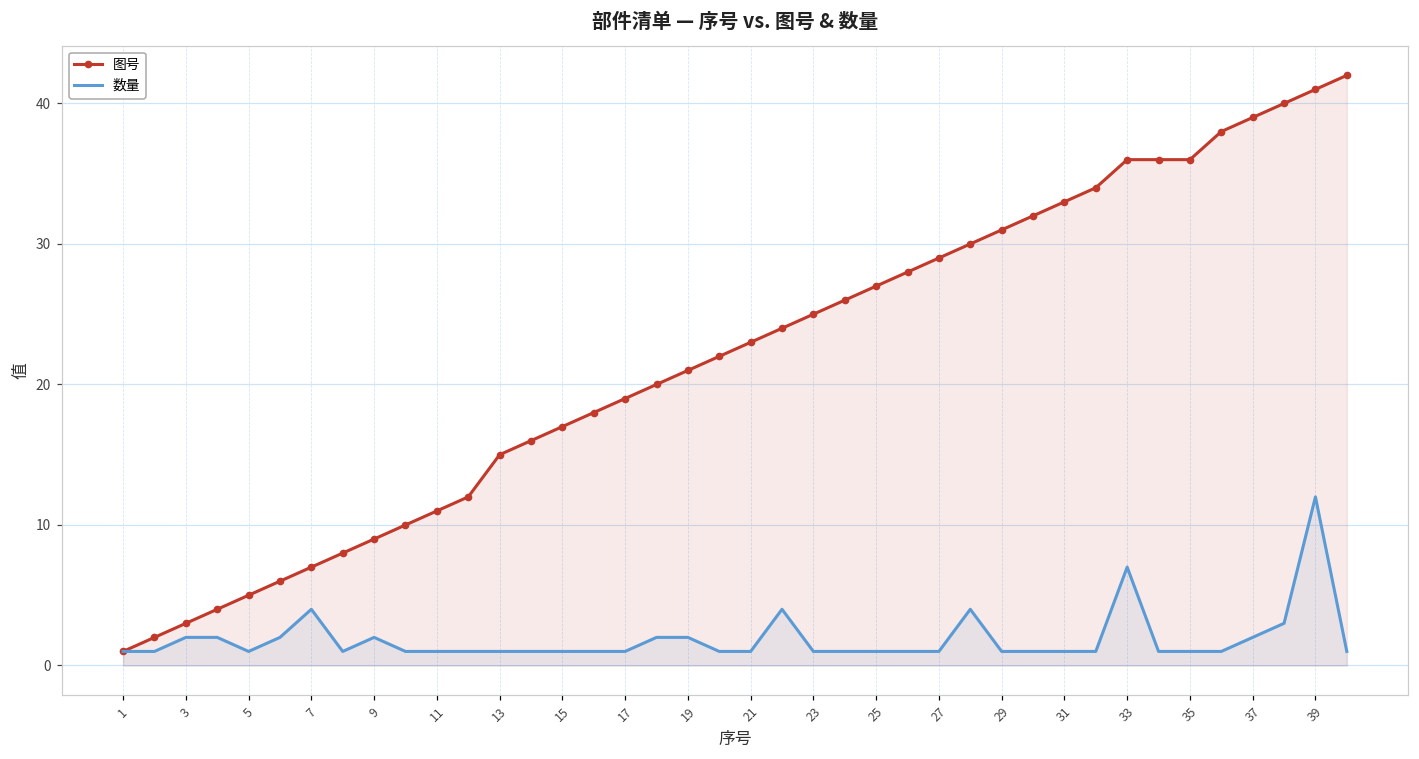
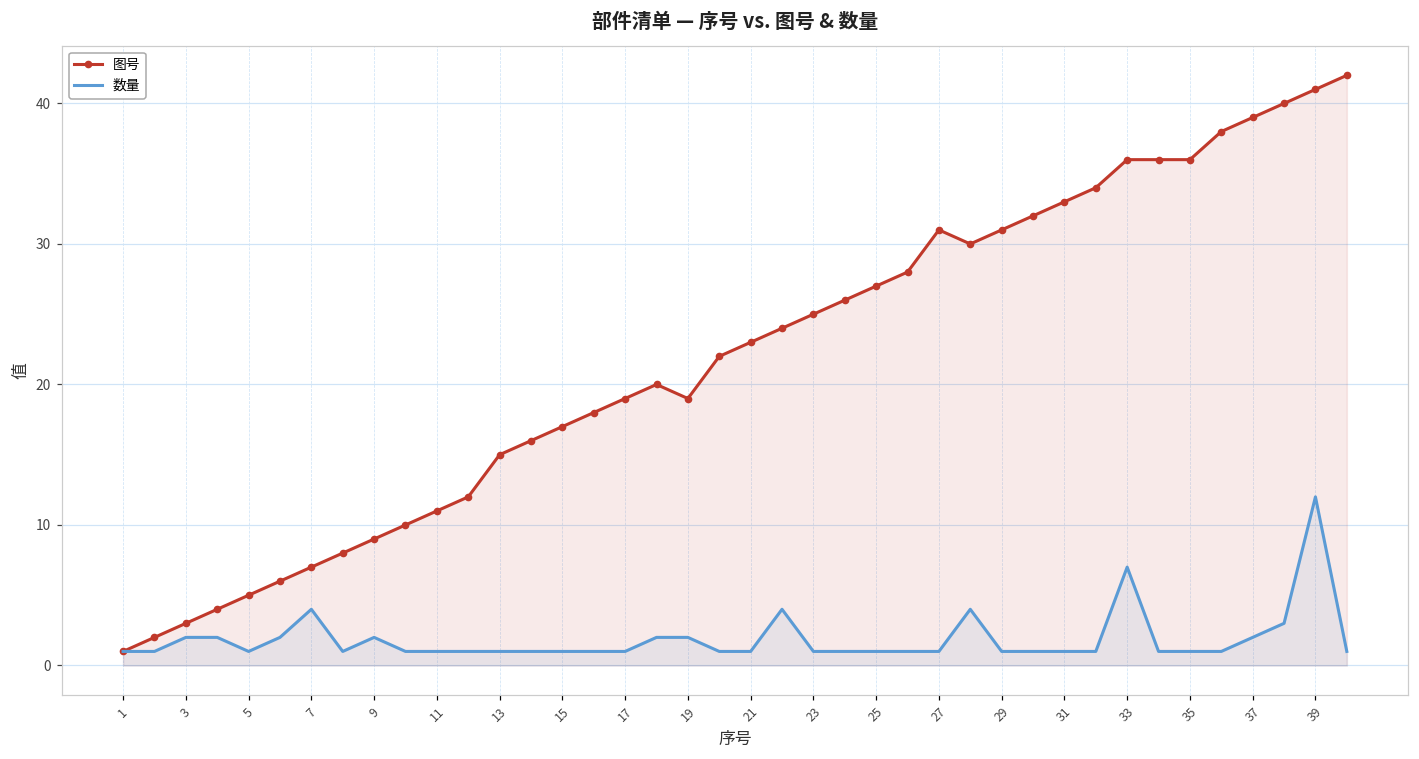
图号, 19: 21 -> 19
图号, 27: 29 -> 31
